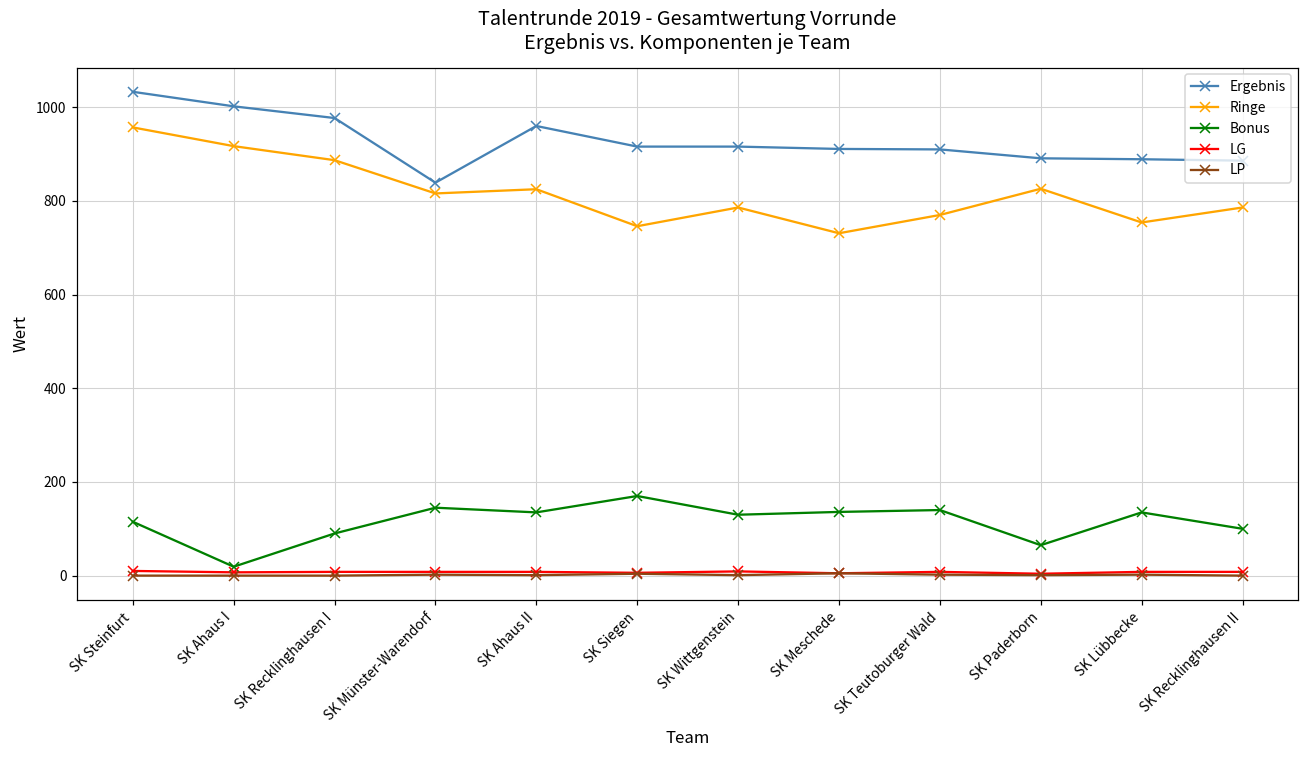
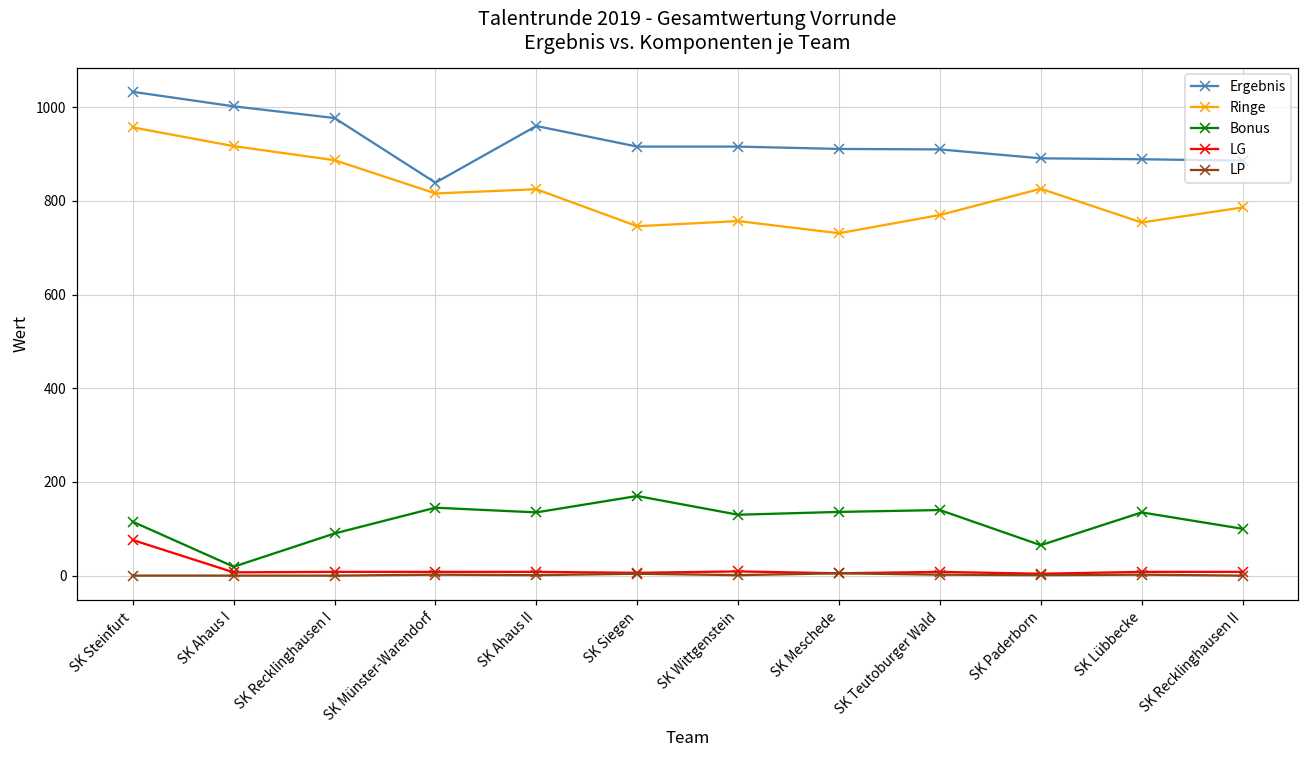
LG, SK Steinfurt: 10 -> 80
Ringe, SK Wittgenstein: 790 -> 760
